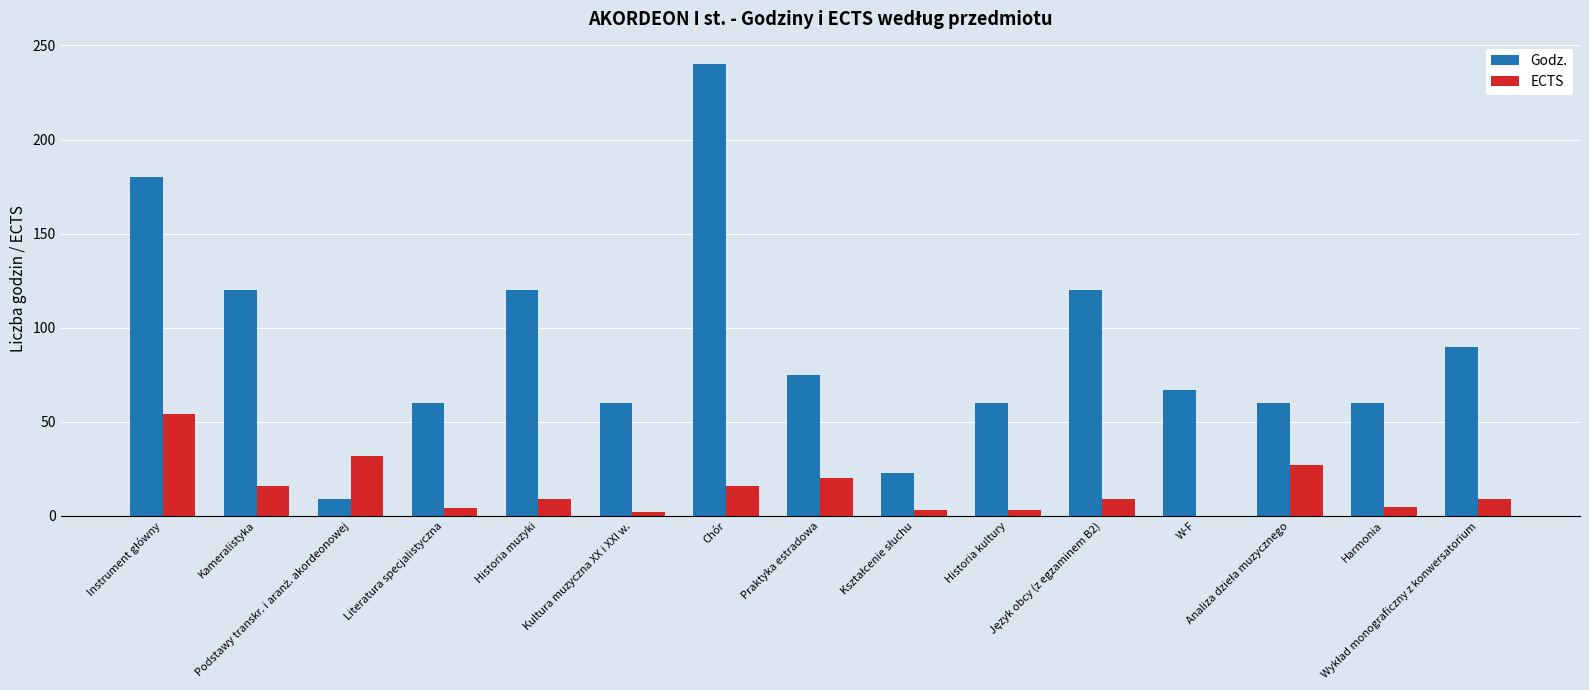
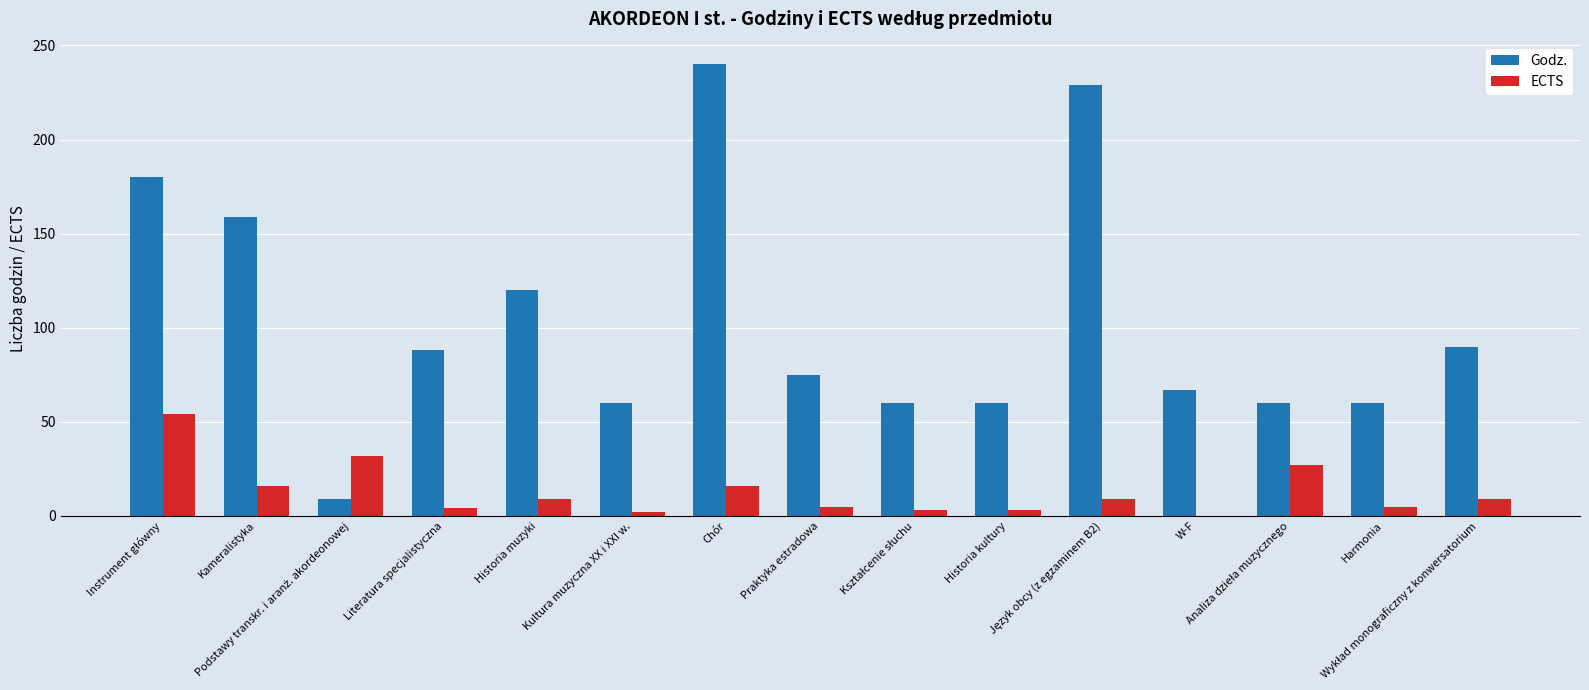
Godz., Kameralistyka: 120 -> 159
Godz., Literatura specjalistyczna: 60 -> 88
ECTS, Praktyka estradowa: 20 -> 5
Godz., Kształcenie słuchu: 23 -> 60
Godz., Język obcy (z egzaminem B2): 120 -> 229
